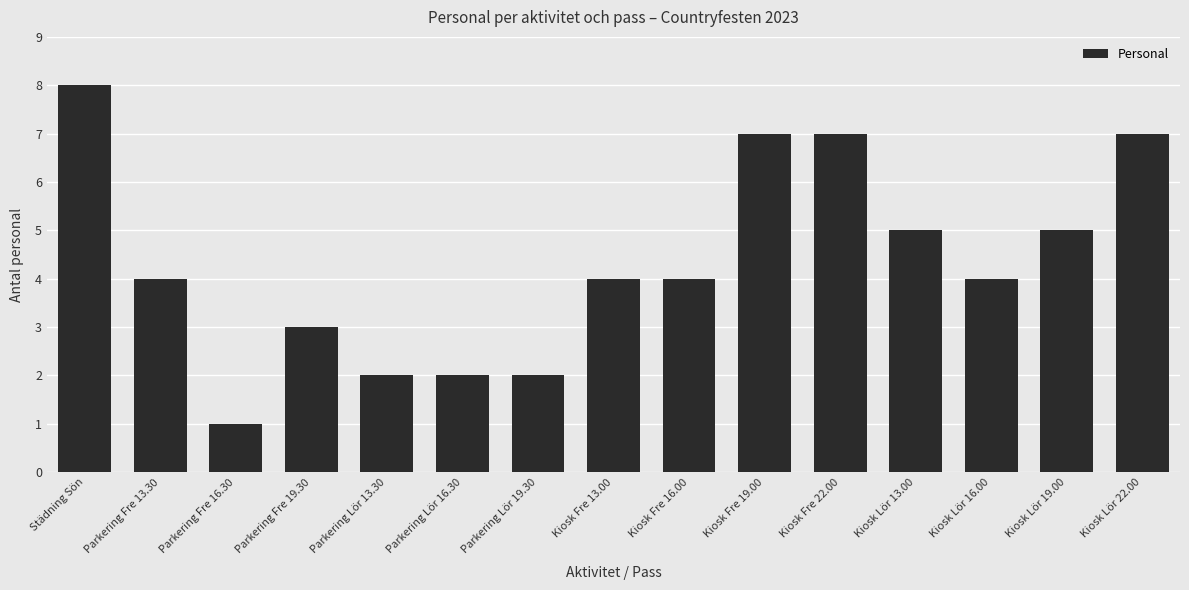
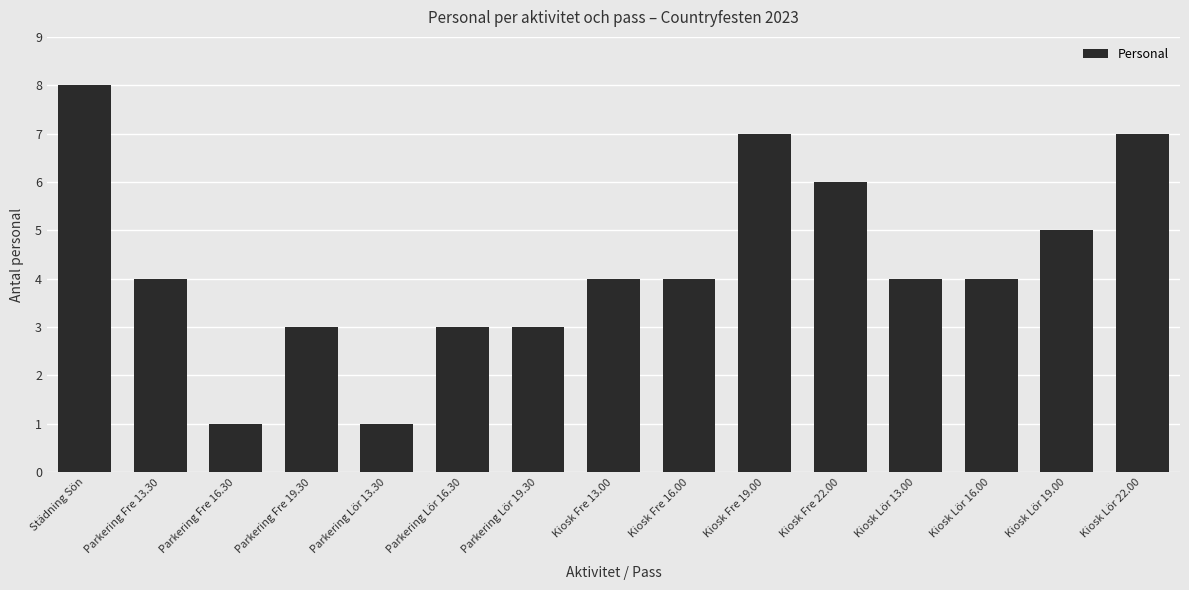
Parkering Lör 13.30: 2 -> 1
Parkering Lör 16.30: 2 -> 3
Parkering Lör 19.30: 2 -> 3
Kiosk Fre 22.00: 7 -> 6
Kiosk Lör 13.00: 5 -> 4
